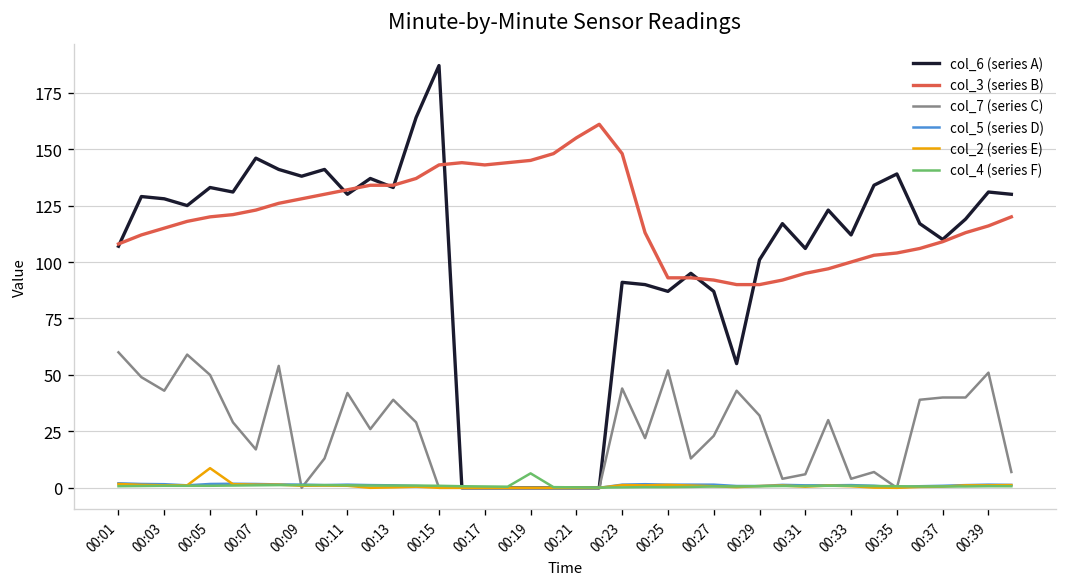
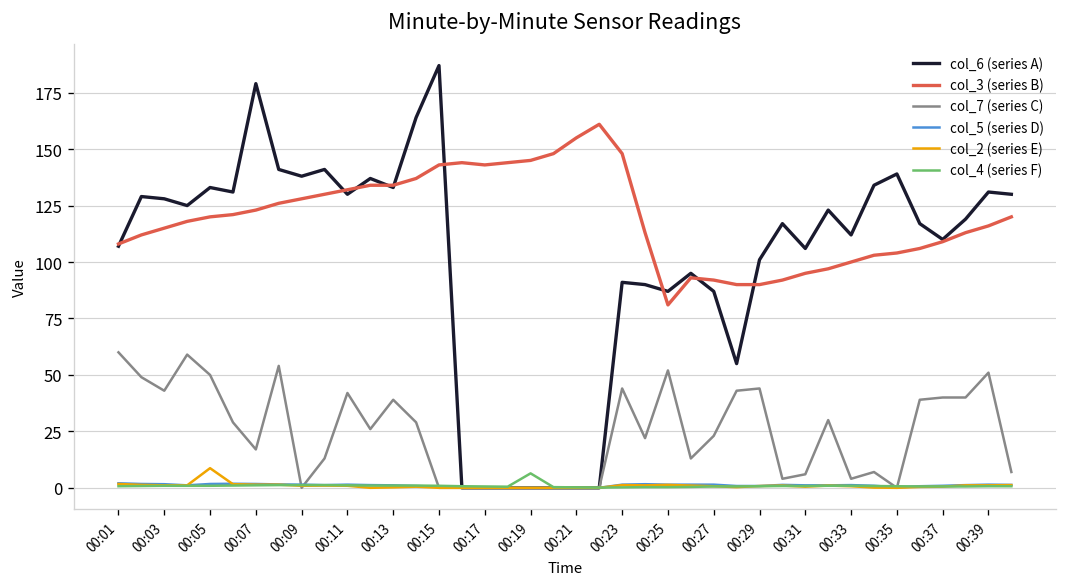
col_6 (series A), 00:07: 146 -> 179
col_3 (series B), 00:25: 93 -> 81
col_7 (series C), 00:29: 32 -> 44
